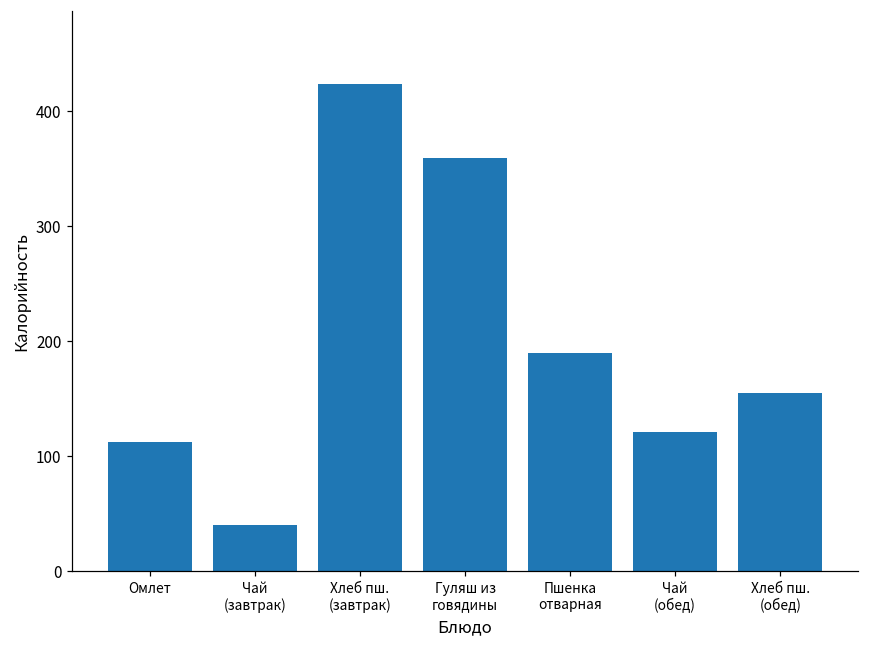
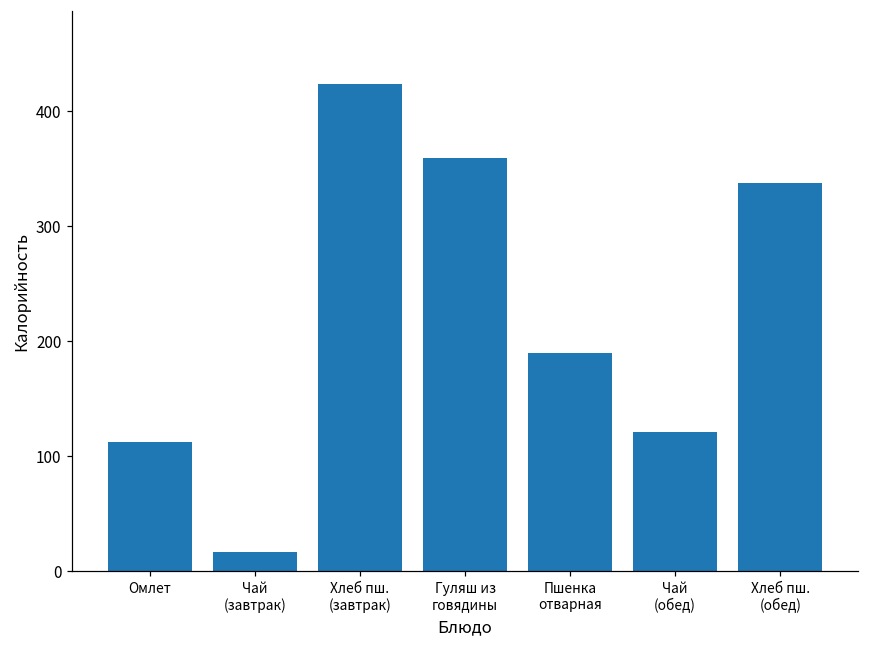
Чай (завтрак): 40 -> 16
Хлеб пш. (обед): 155 -> 337
